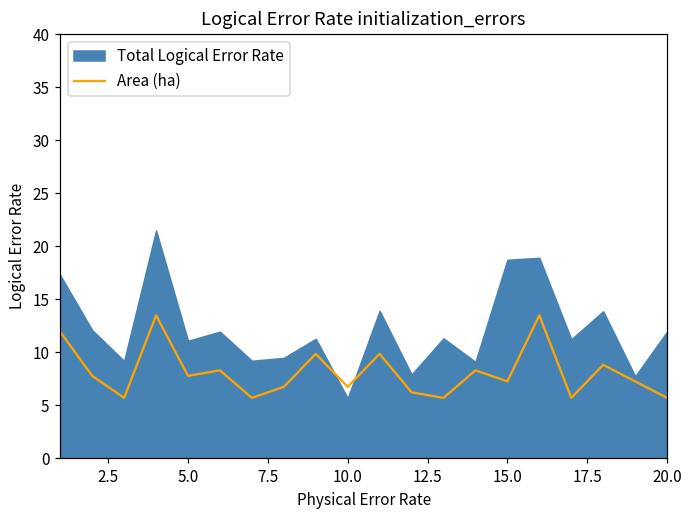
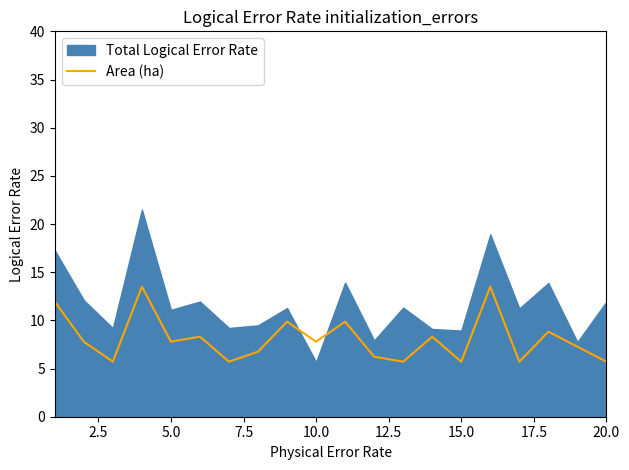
Area (ha), 10.0: 7 -> 8
Area (ha), 15.0: 7 -> 6
Total Logical Error Rate, 15.0: 19 -> 9
